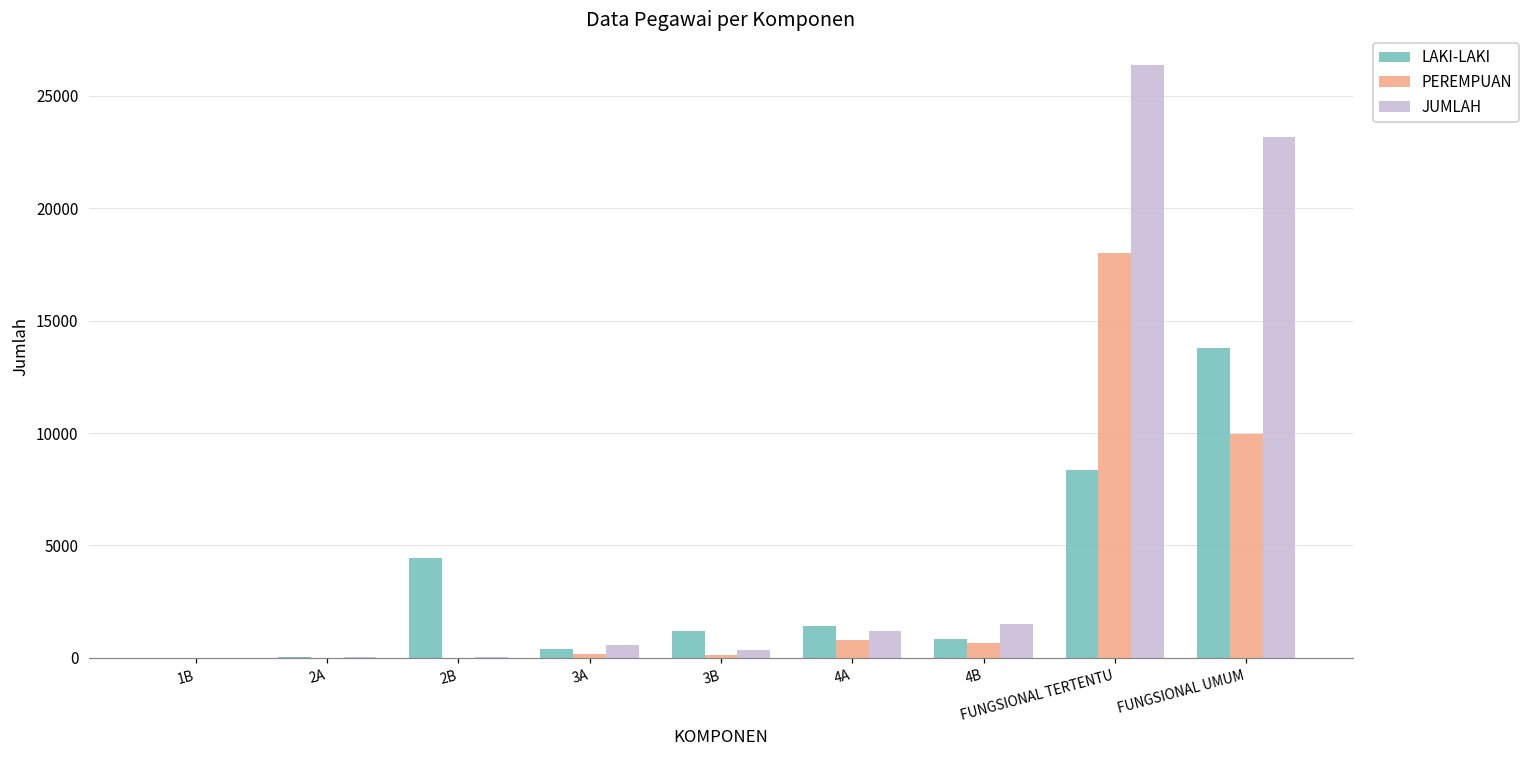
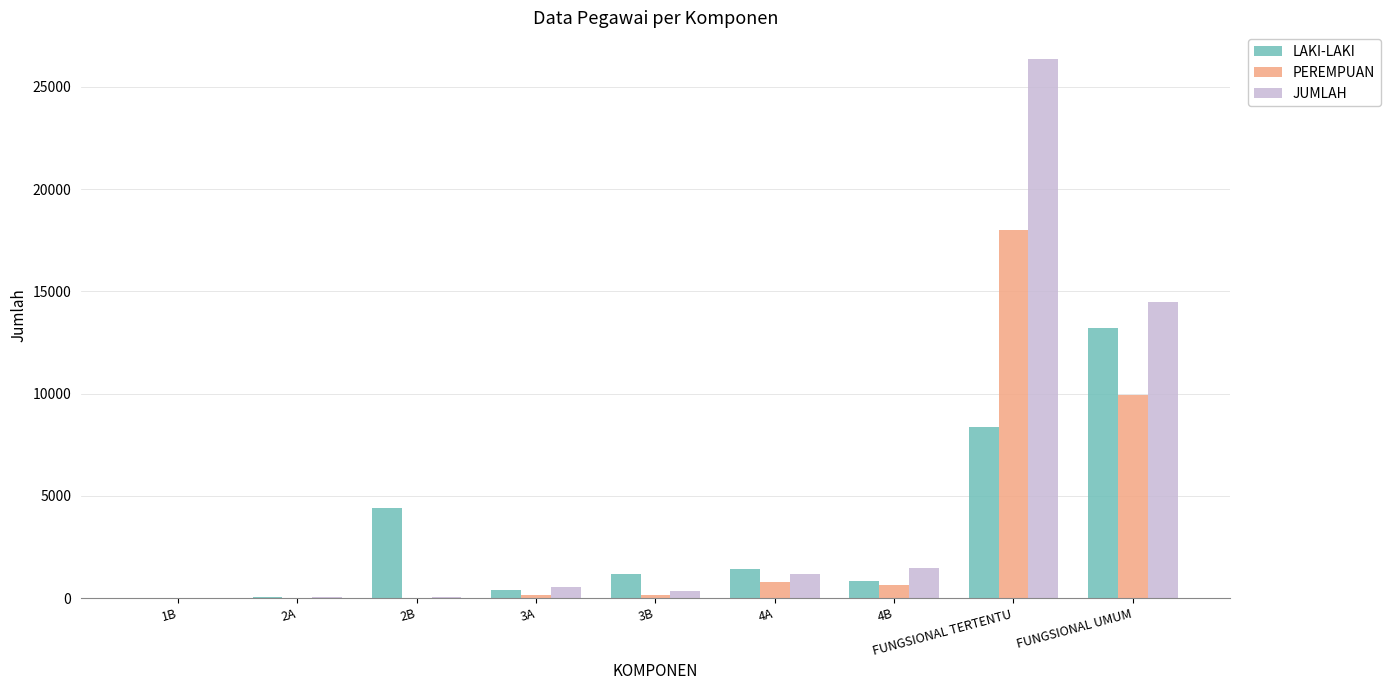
LAKI-LAKI, FUNGSIONAL UMUM: 13800 -> 13200
JUMLAH, FUNGSIONAL UMUM: 23200 -> 14500
